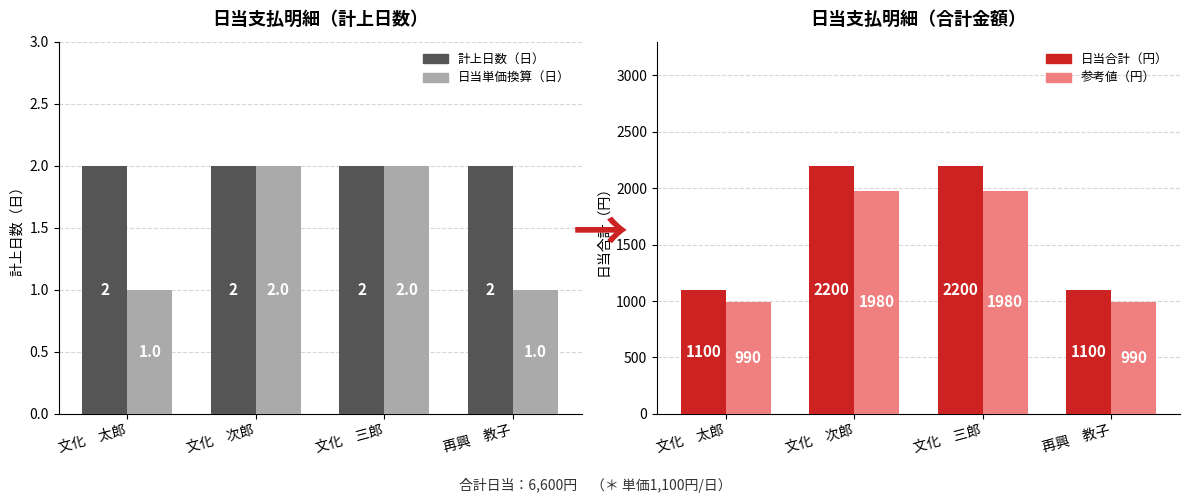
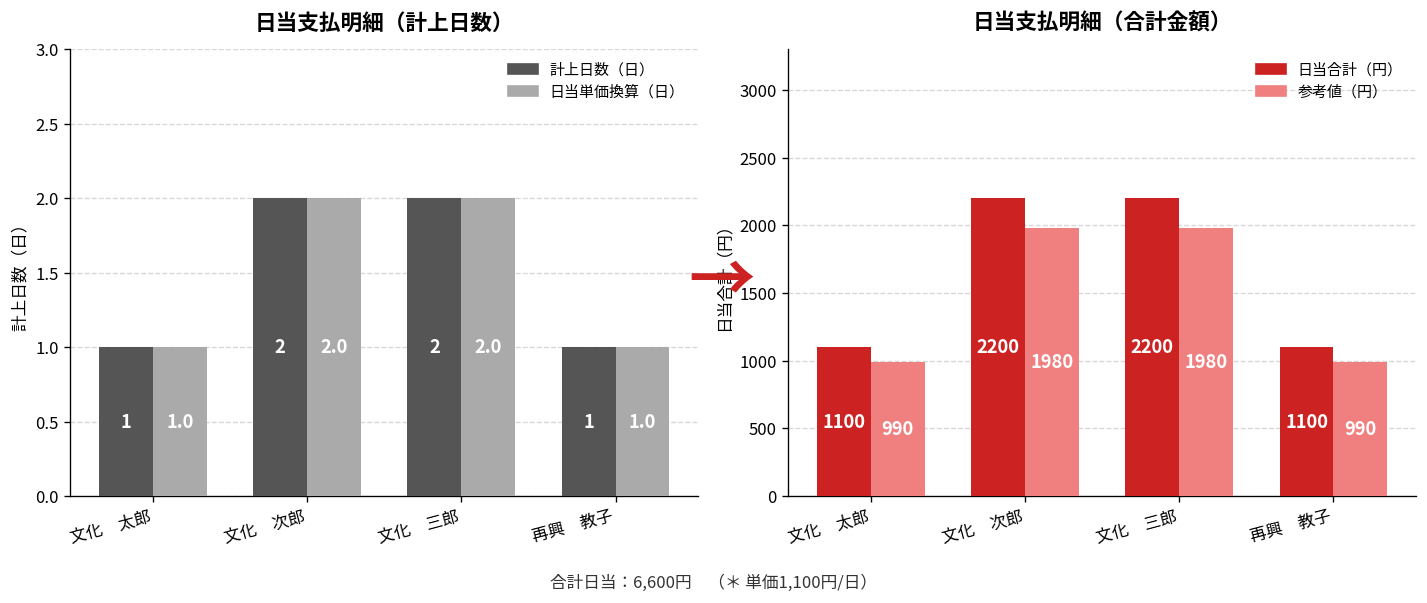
日当支払明細（計上日数）, 計上日数（日）, 文化 太郎: 2 -> 1
日当支払明細（計上日数）, 計上日数（日）, 再興 教子: 2 -> 1
